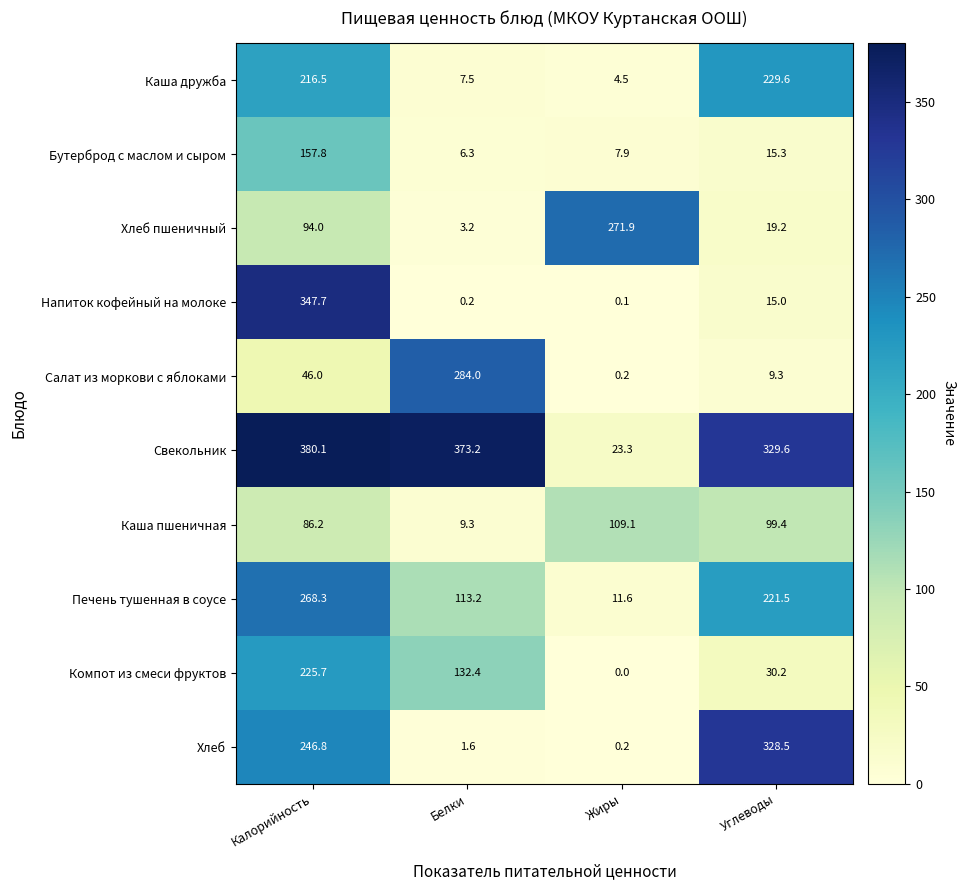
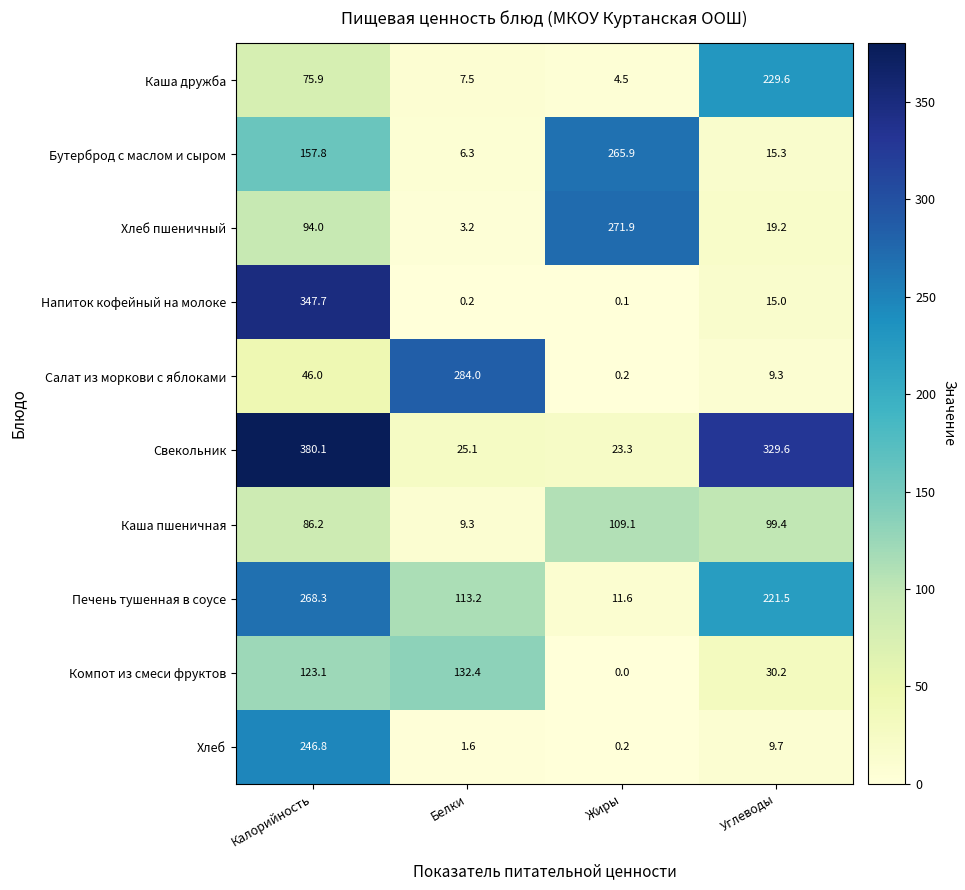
Каша дружба, Калорийность: 216.5 -> 75.9
Бутерброд с маслом и сыром, Жиры: 7.9 -> 265.9
Свекольник, Белки: 373.2 -> 25.1
Компот из смеси фруктов, Калорийность: 225.7 -> 123.1
Хлеб, Углеводы: 328.5 -> 9.7
